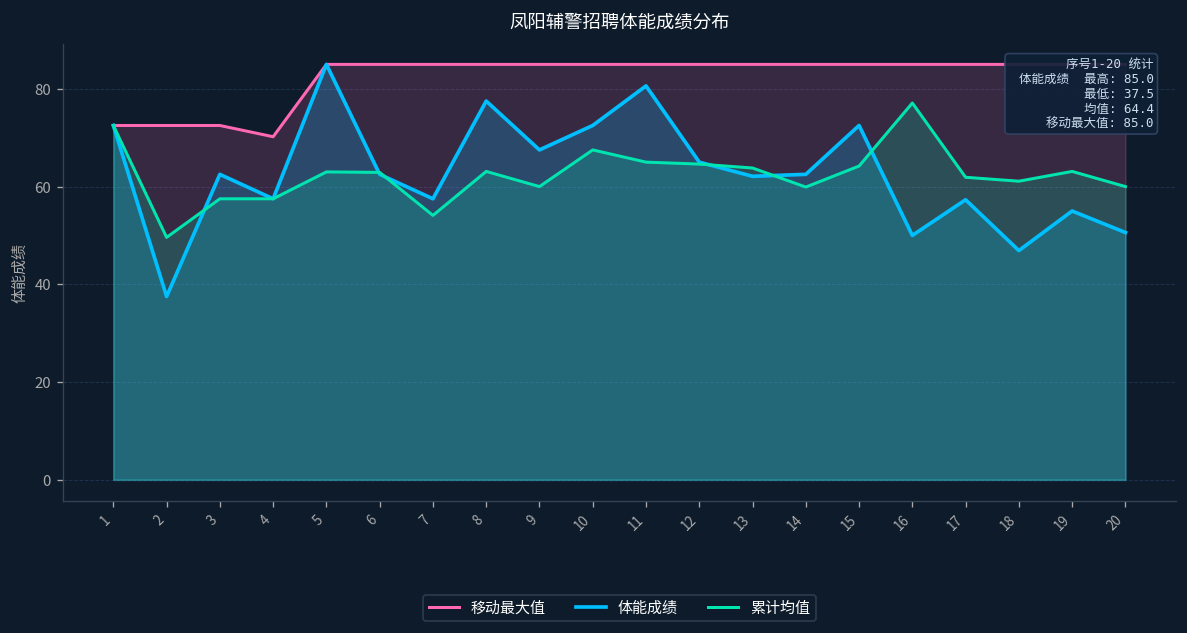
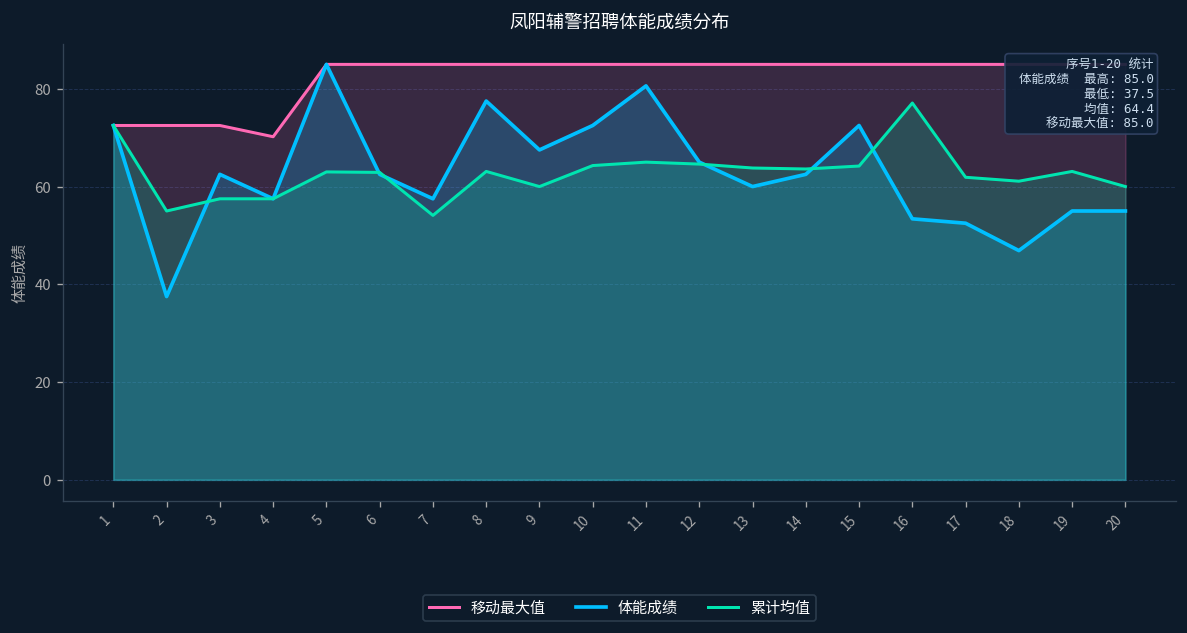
累计均值, 2: 50 -> 55
累计均值, 10: 68 -> 64
体能成绩, 13: 62 -> 60
累计均值, 14: 60 -> 64
体能成绩, 16: 50 -> 53
体能成绩, 17: 57 -> 53
体能成绩, 20: 51 -> 55
